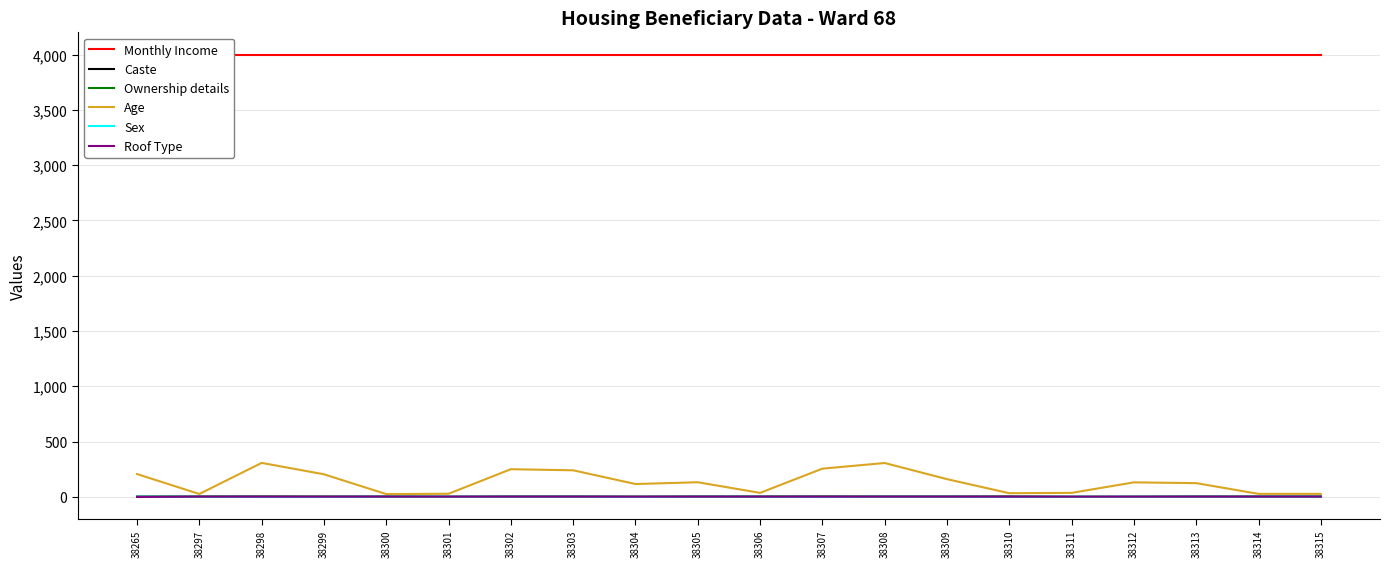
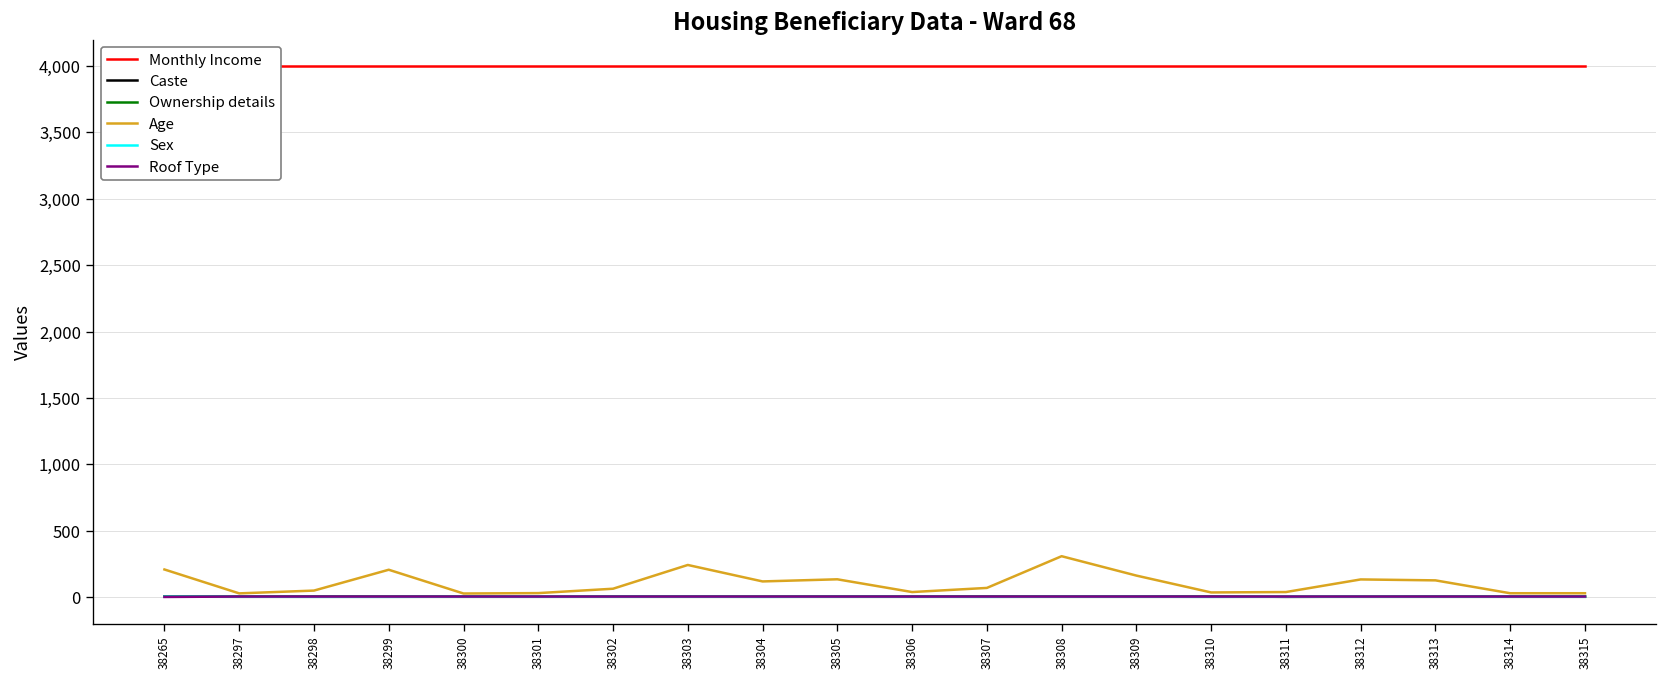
Age, 38298: 310 -> 50
Age, 38302: 250 -> 60
Age, 38307: 260 -> 70
